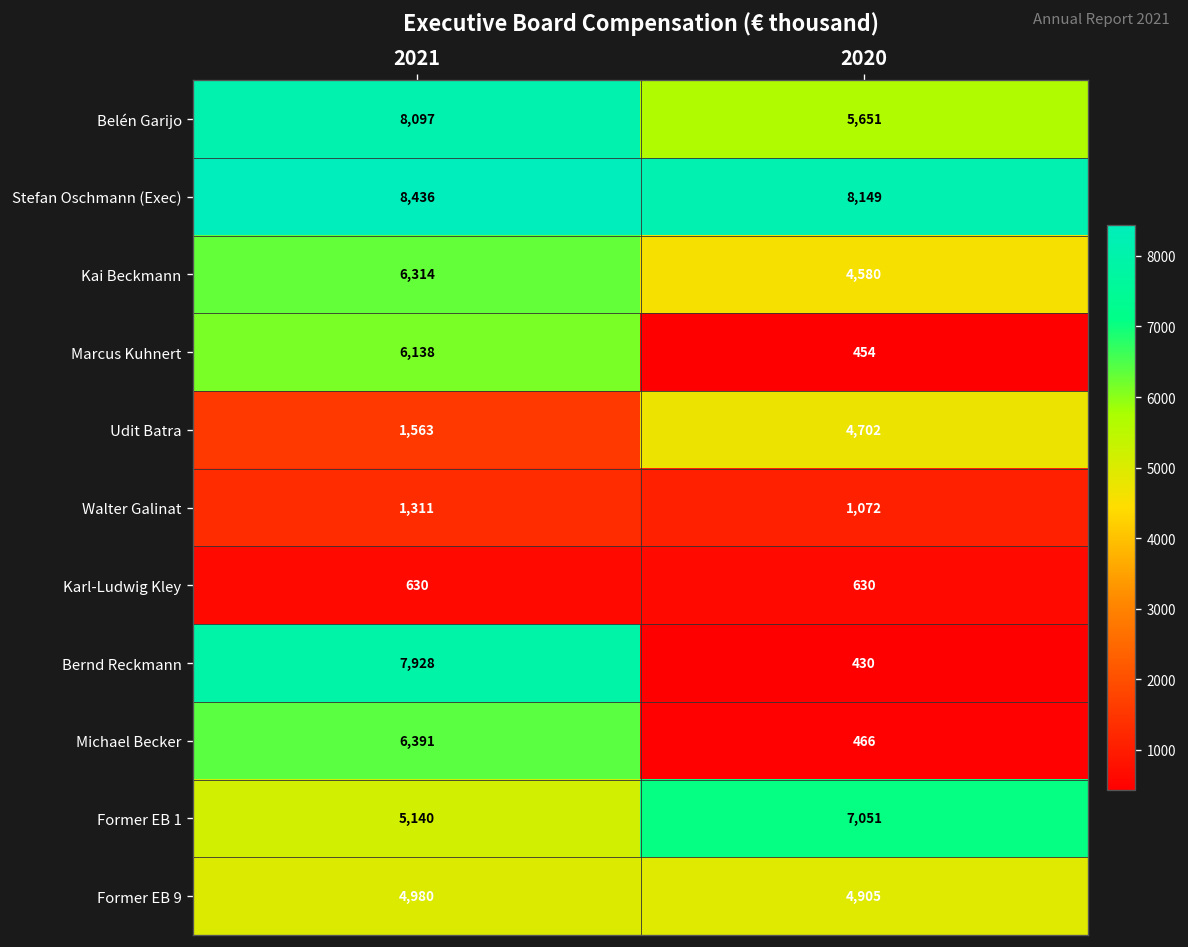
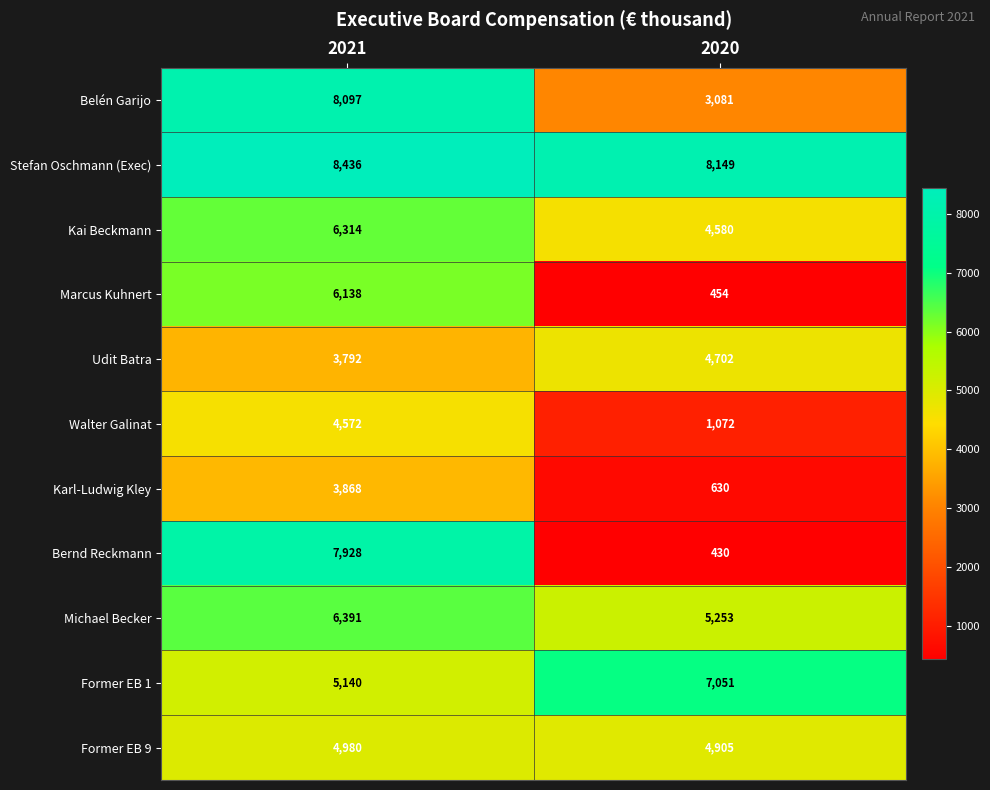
Belén Garijo, 2020: 5,651 -> 3,081
Udit Batra, 2021: 1,563 -> 3,792
Walter Galinat, 2021: 1,311 -> 4,572
Karl-Ludwig Kley, 2021: 630 -> 3,868
Michael Becker, 2020: 466 -> 5,253
